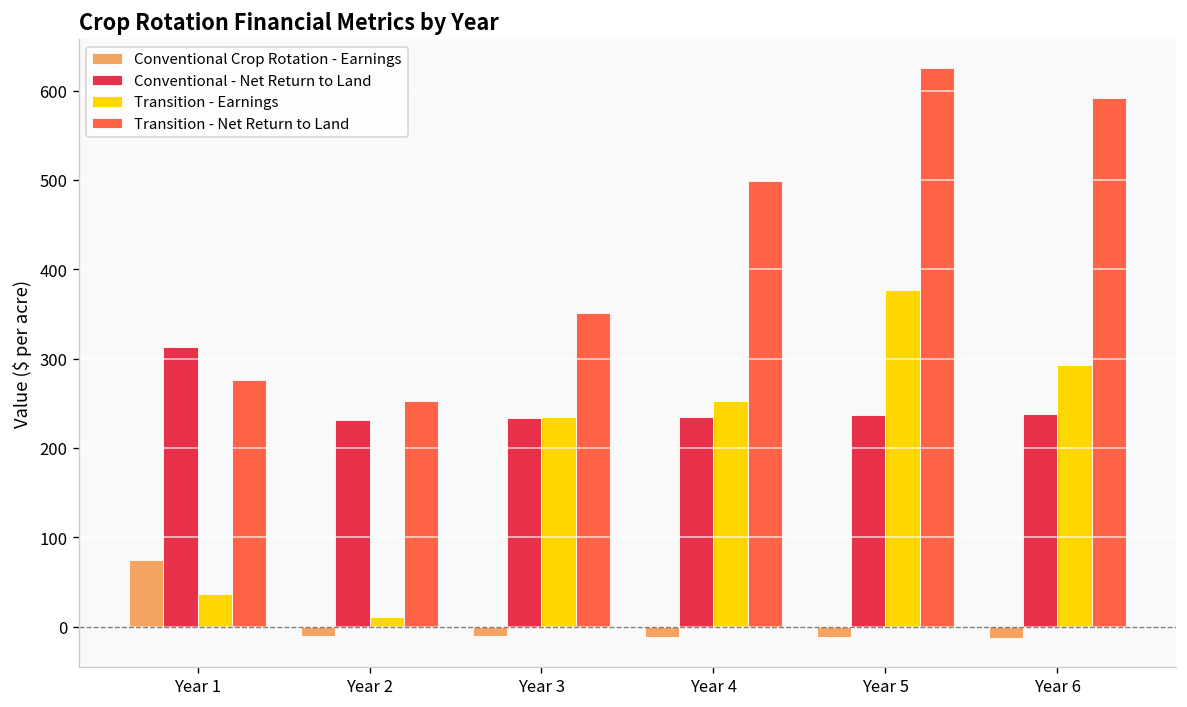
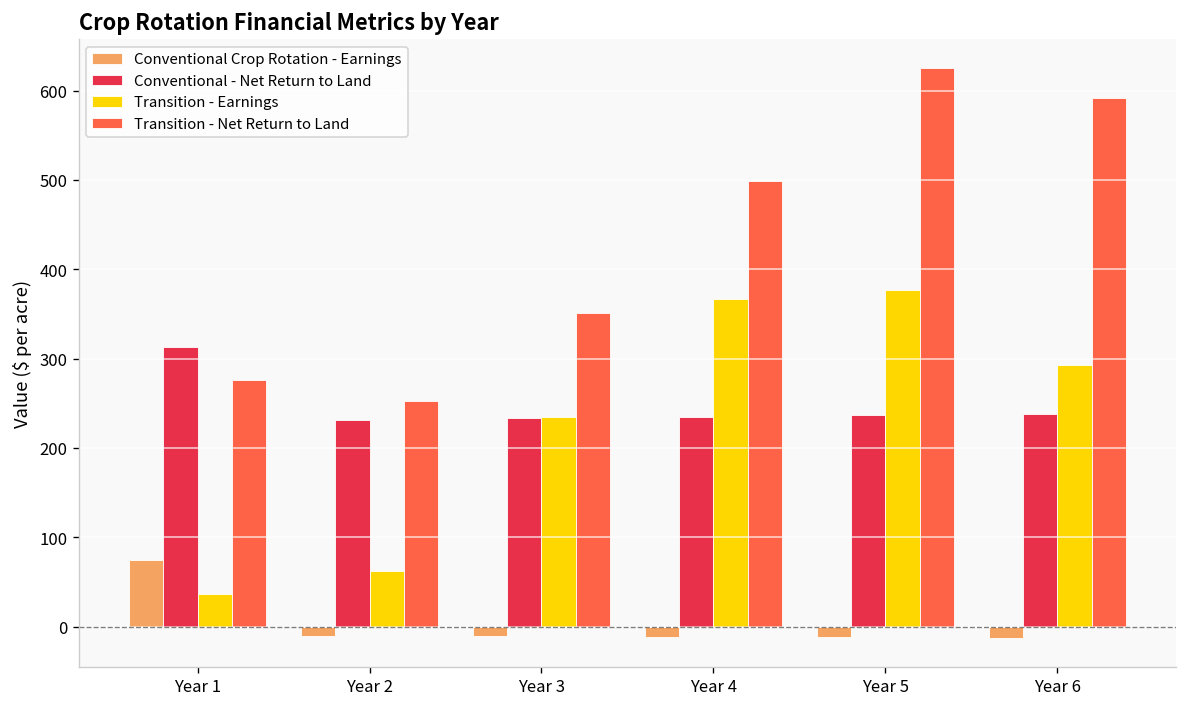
Transition - Earnings, Year 2: 10 -> 60
Transition - Earnings, Year 4: 250 -> 370
